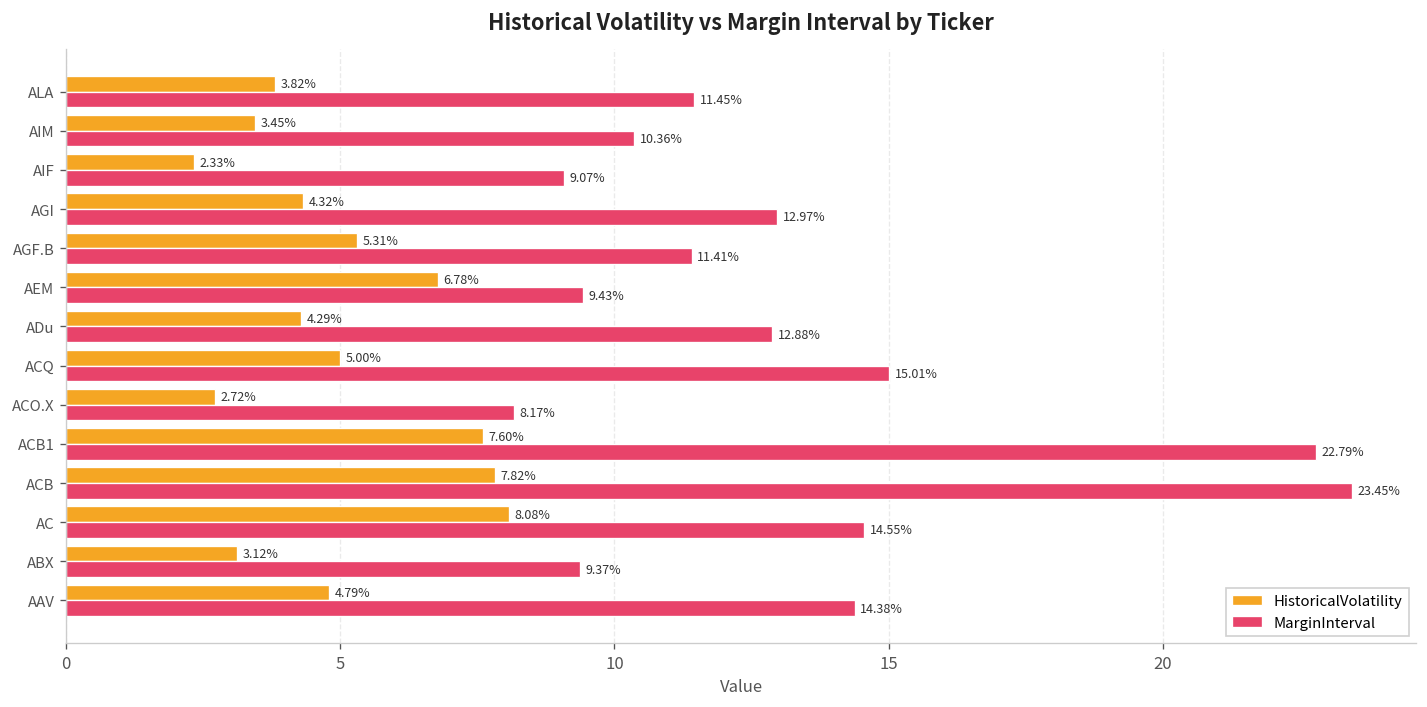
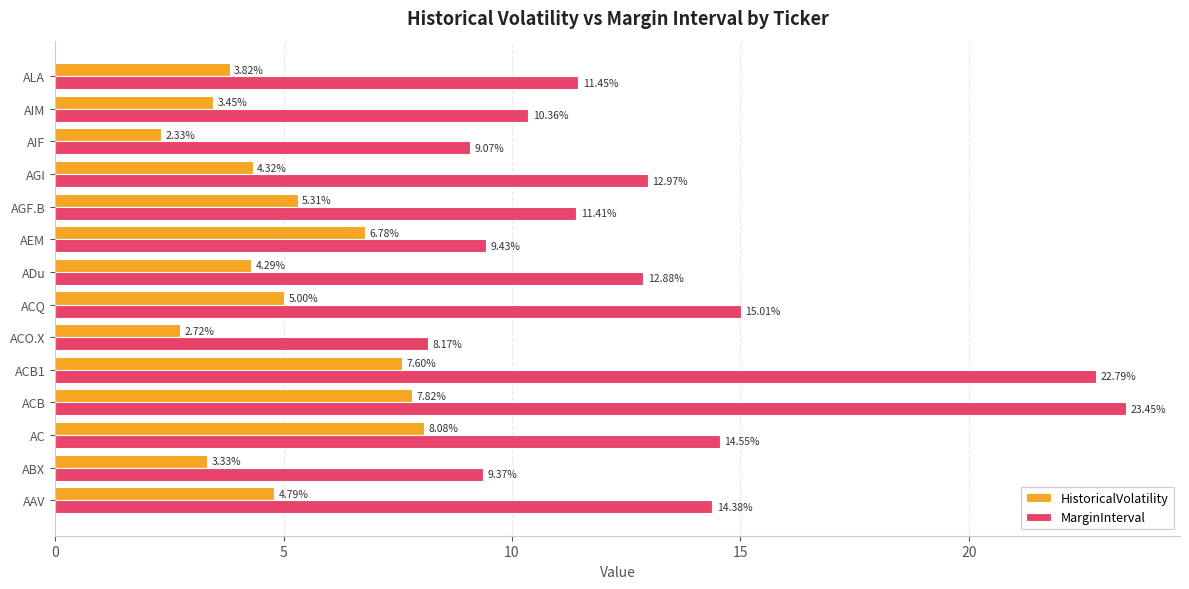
HistoricalVolatility, ABX: 3.12% -> 3.33%
